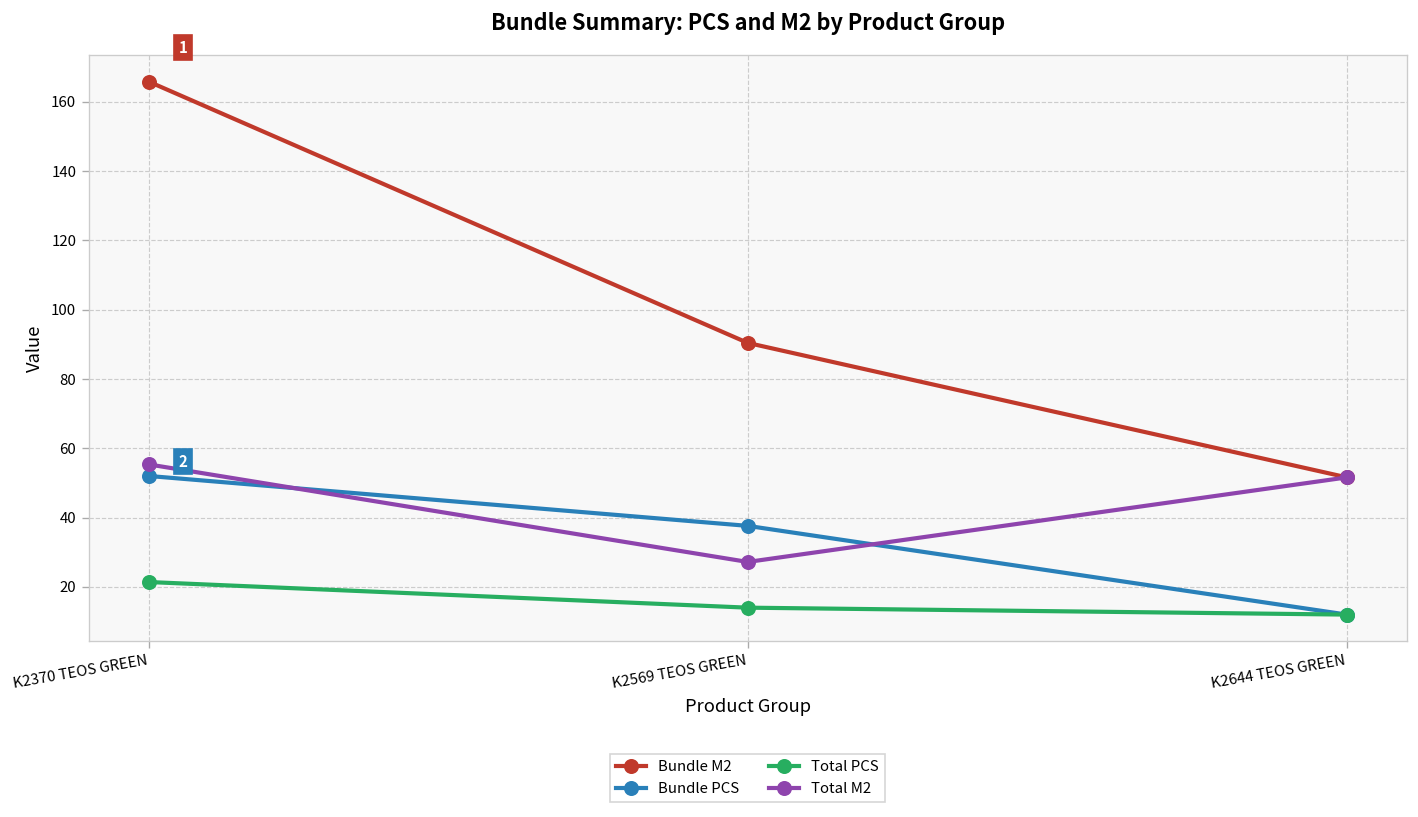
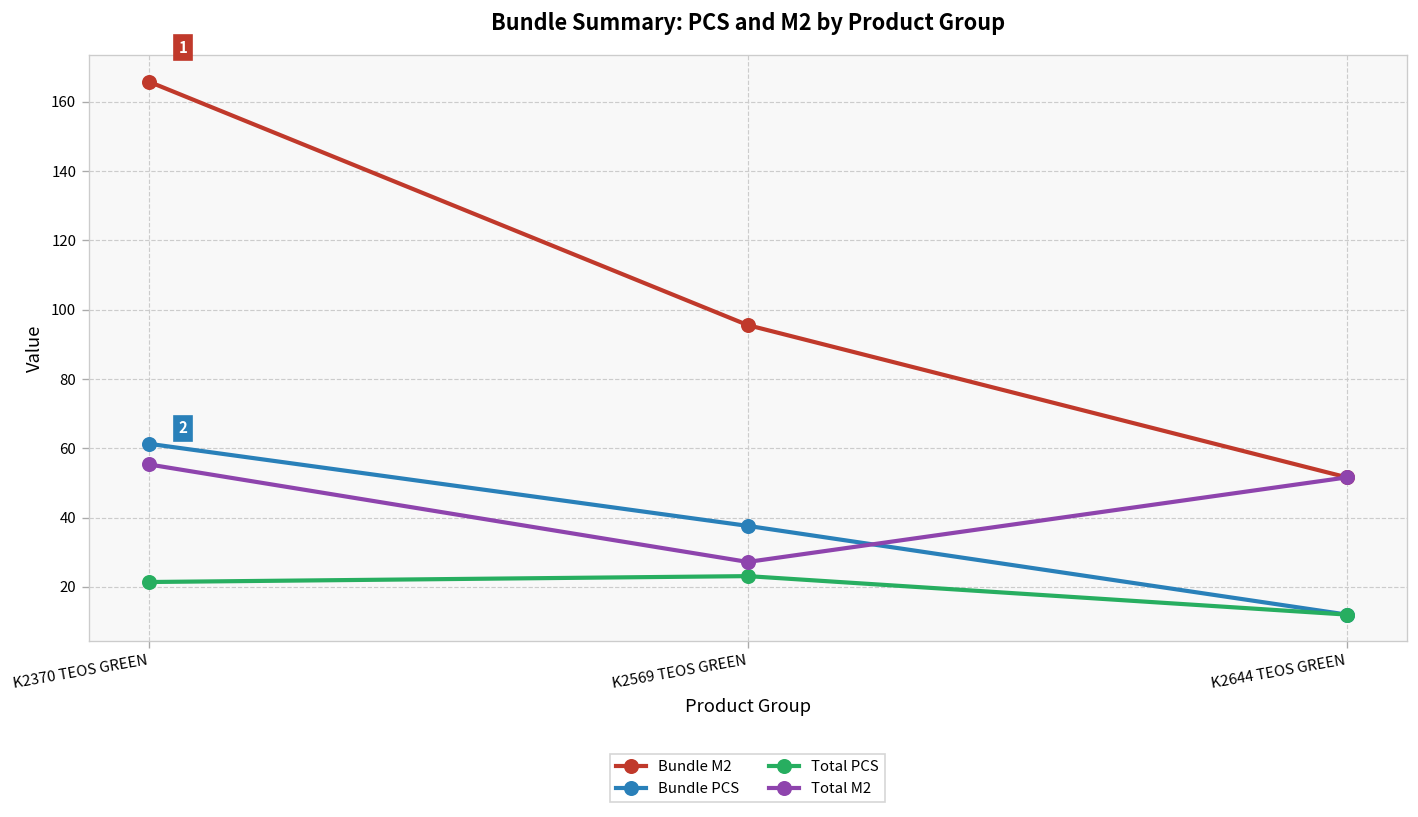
Bundle PCS, K2370 TEOS GREEN: 52 -> 61
Bundle M2, K2569 TEOS GREEN: 90 -> 96
Total PCS, K2569 TEOS GREEN: 14 -> 23
